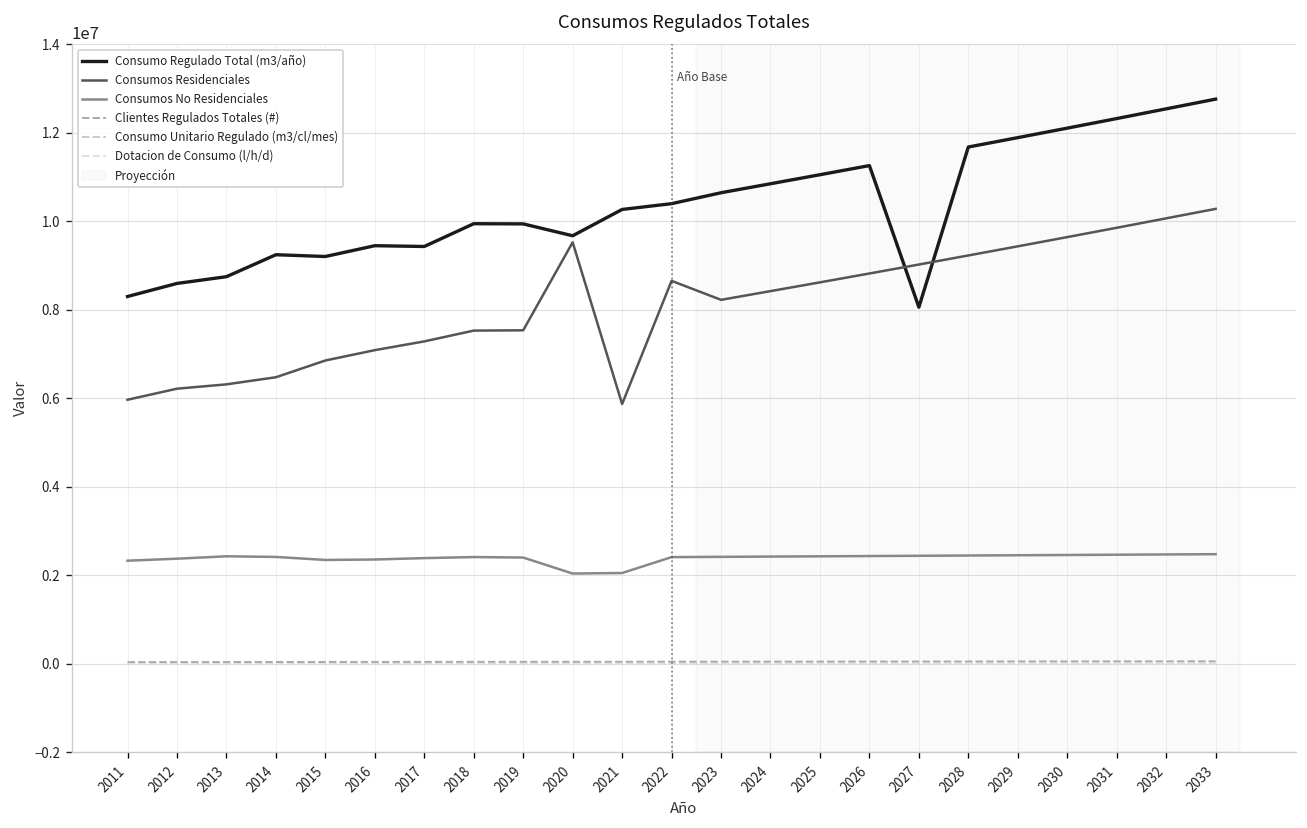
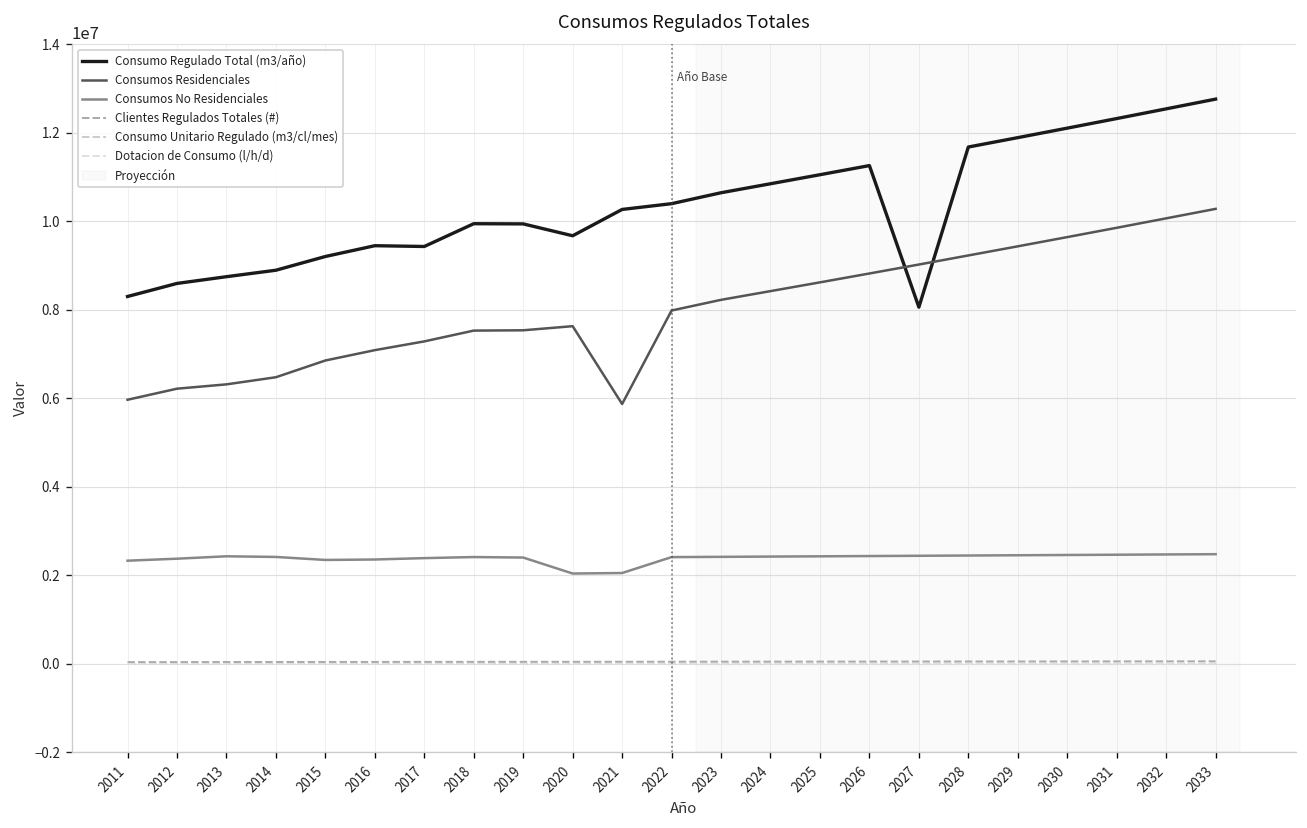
Consumo Regulado Total (m3/año), 2014: 9200000 -> 8900000
Consumos Residenciales, 2020: 9500000 -> 7600000
Consumos Residenciales, 2022: 8700000 -> 8000000
